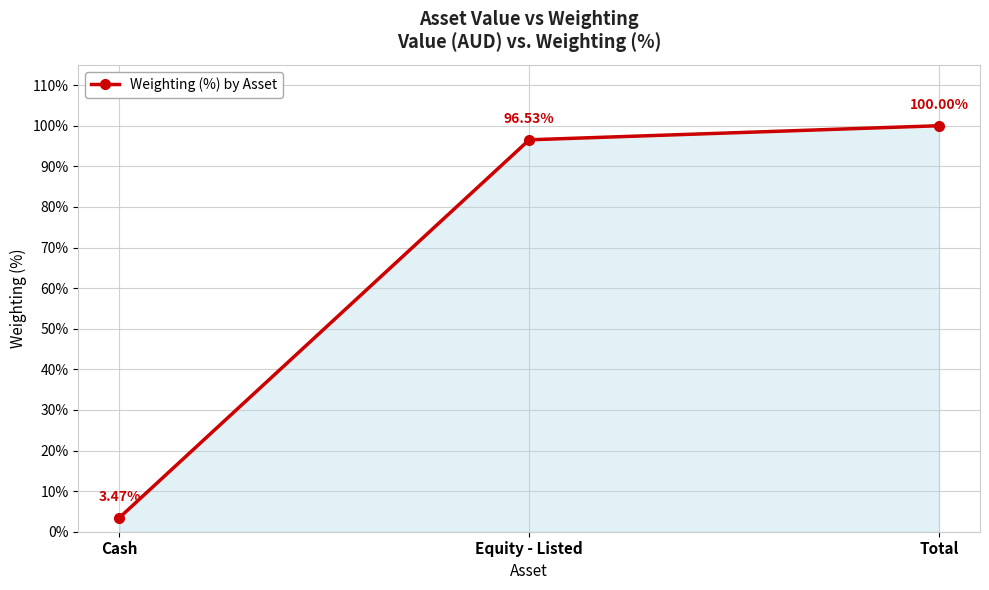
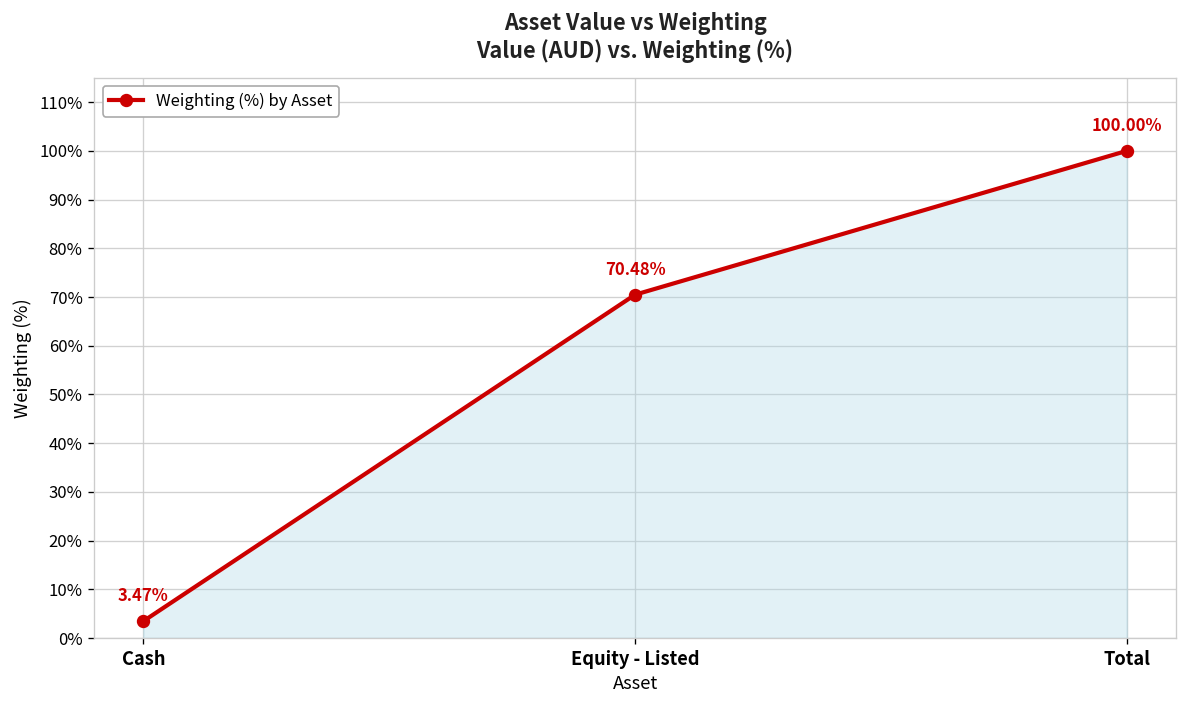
Equity - Listed: 96.53% -> 70.48%
